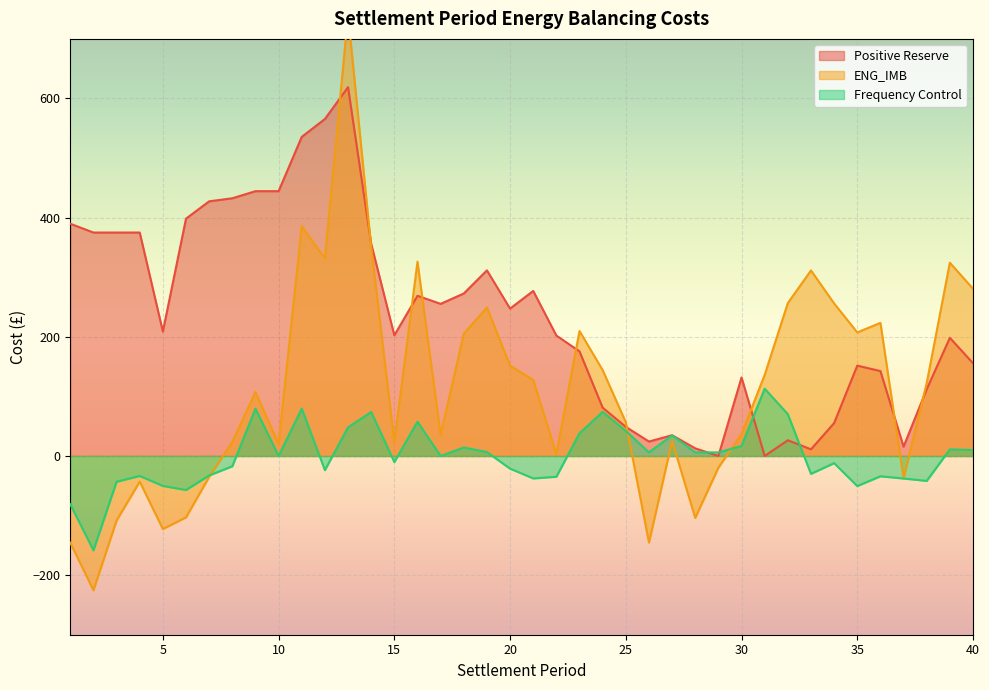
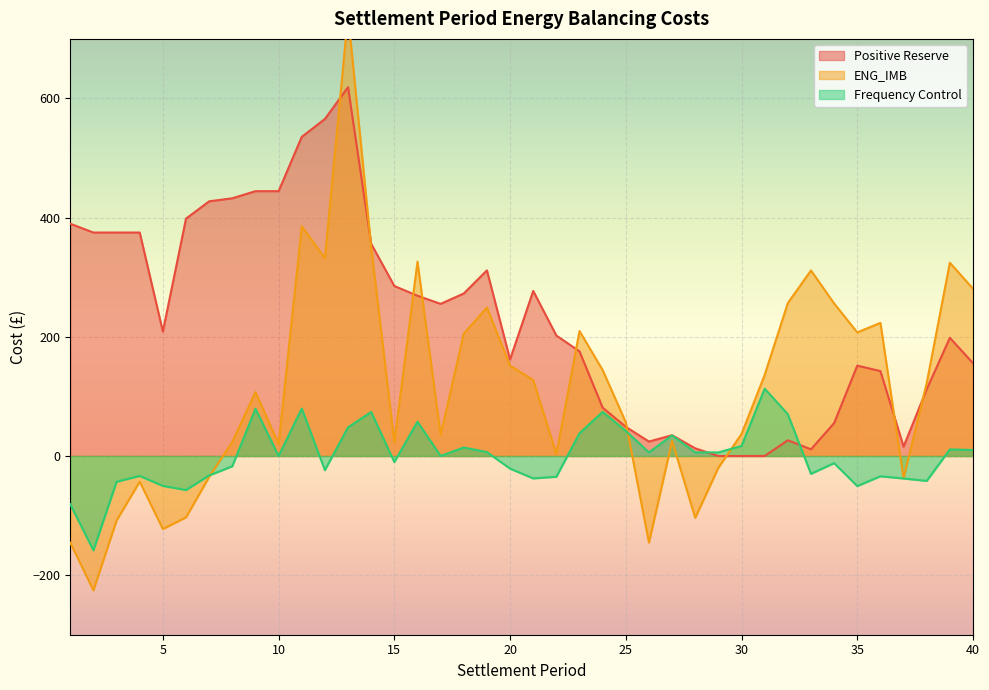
Positive Reserve, 15: 200 -> 290
Positive Reserve, 20: 250 -> 160
Positive Reserve, 30: 130 -> 0
